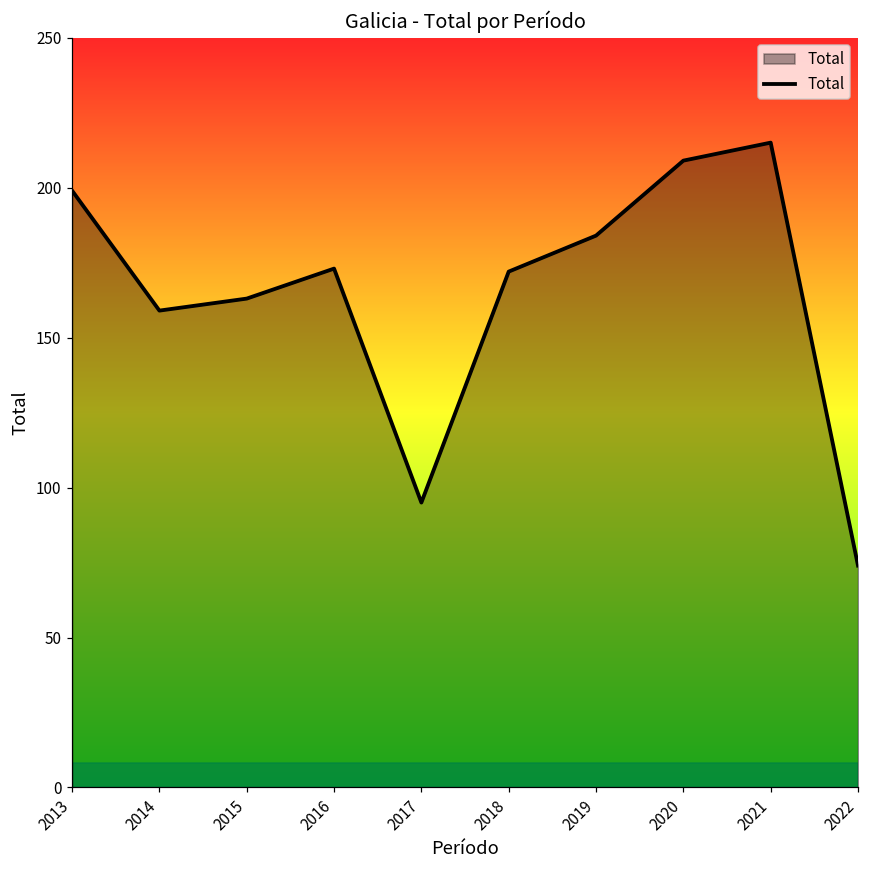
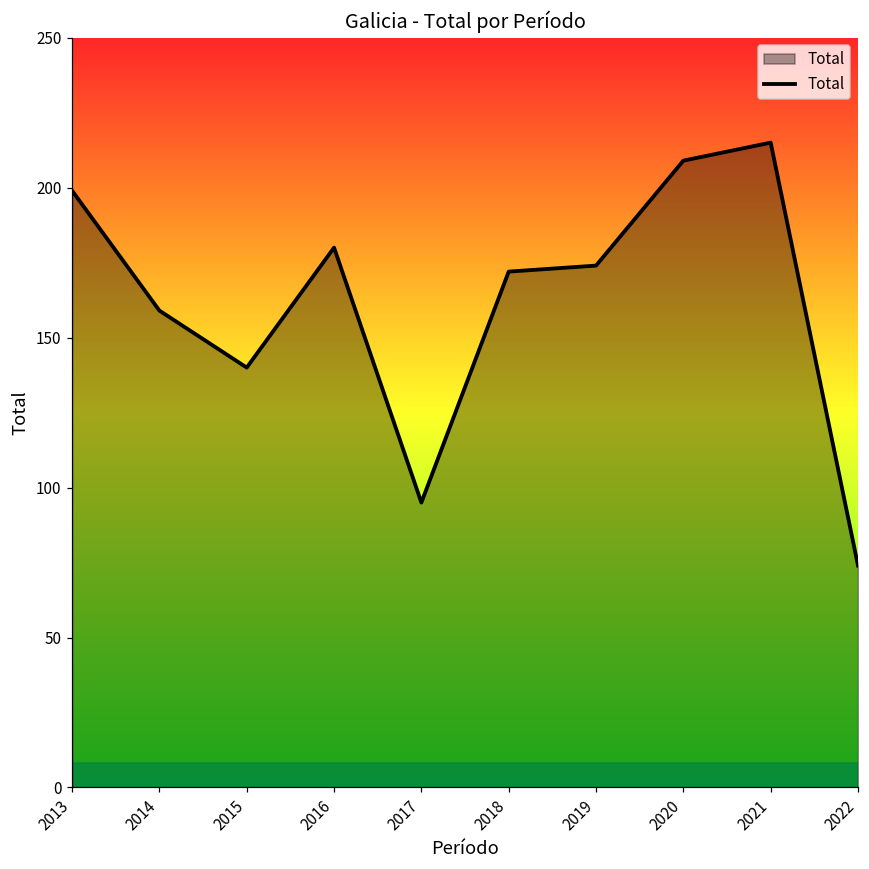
2015: 163 -> 140
2016: 173 -> 180
2019: 184 -> 174
